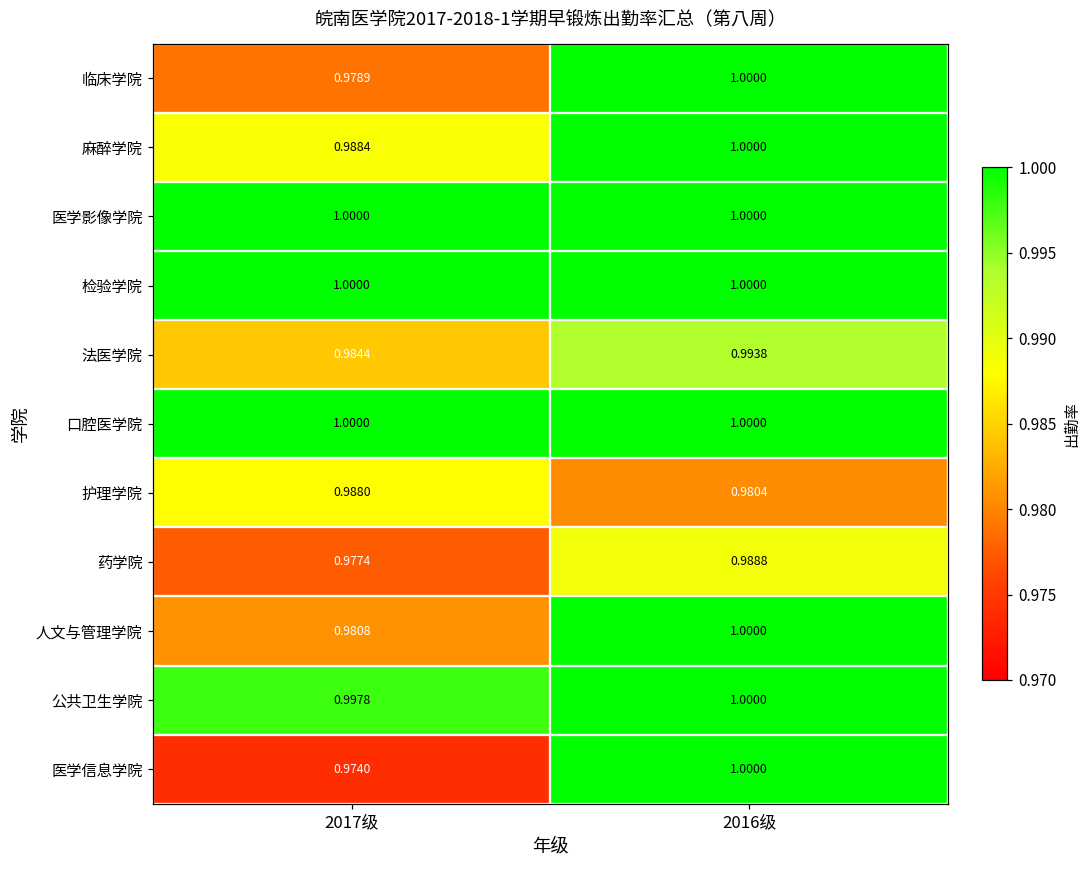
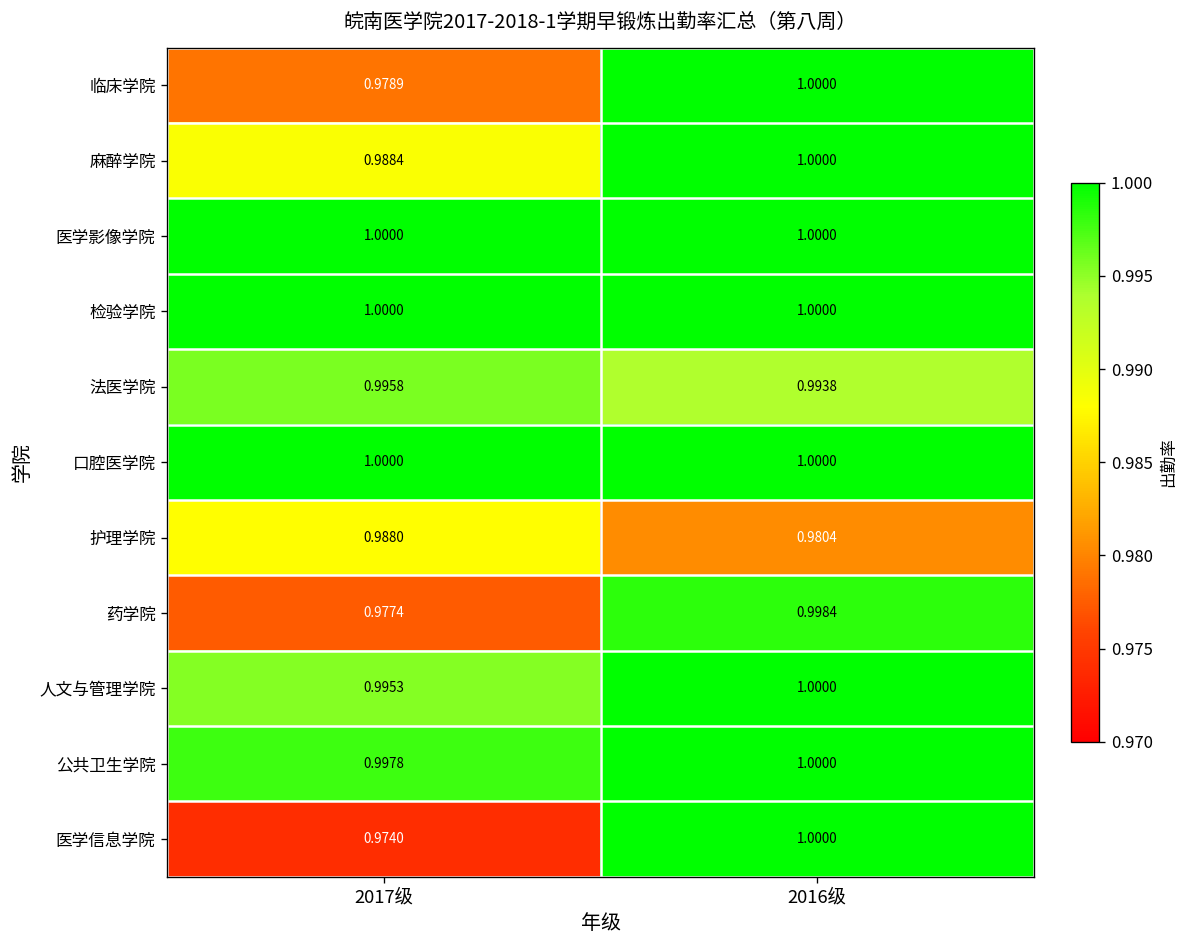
法医学院, 2017级: 0.9844 -> 0.9958
药学院, 2016级: 0.9888 -> 0.9984
人文与管理学院, 2017级: 0.9808 -> 0.9953
